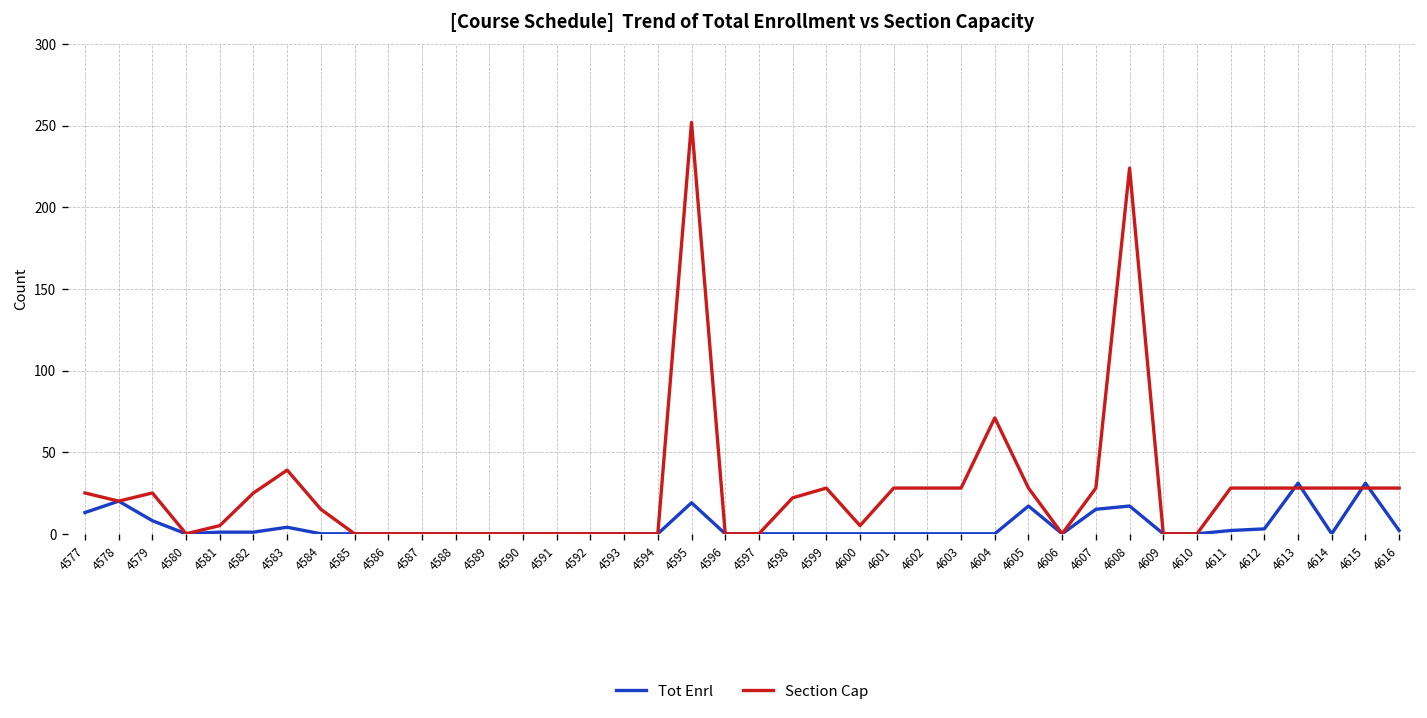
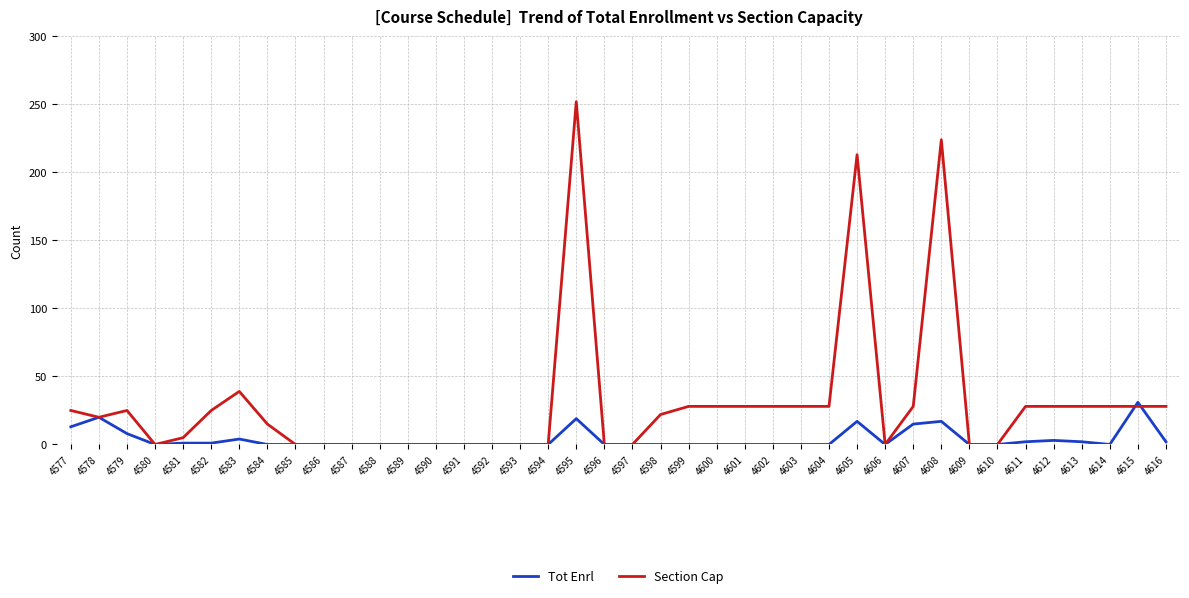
Section Cap, 4600: 5 -> 28
Section Cap, 4604: 71 -> 28
Section Cap, 4605: 28 -> 213
Tot Enrl, 4613: 31 -> 2
